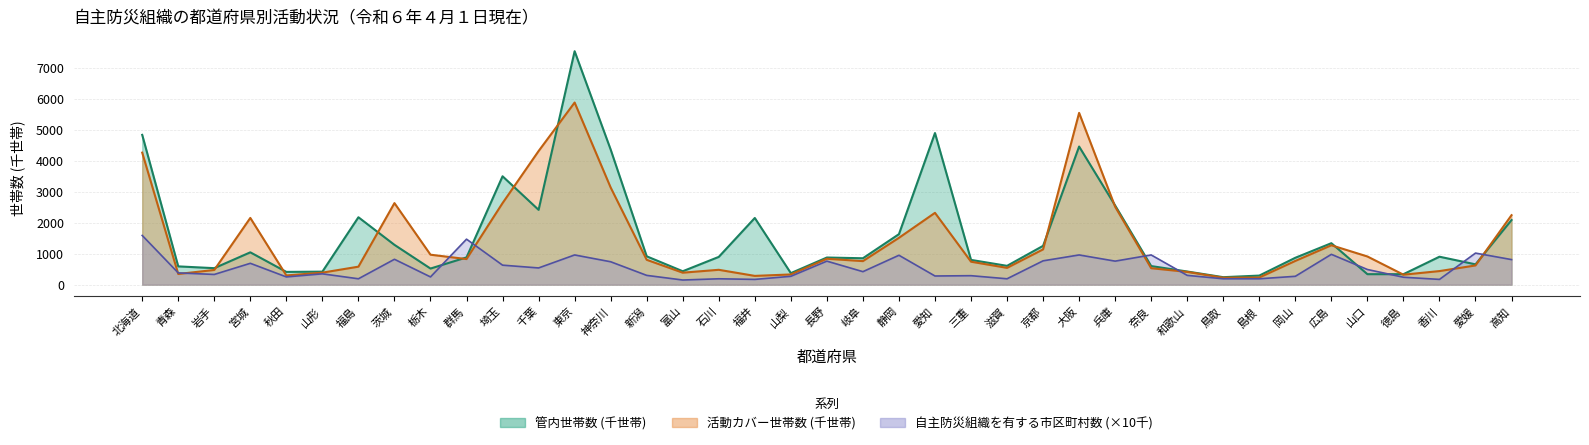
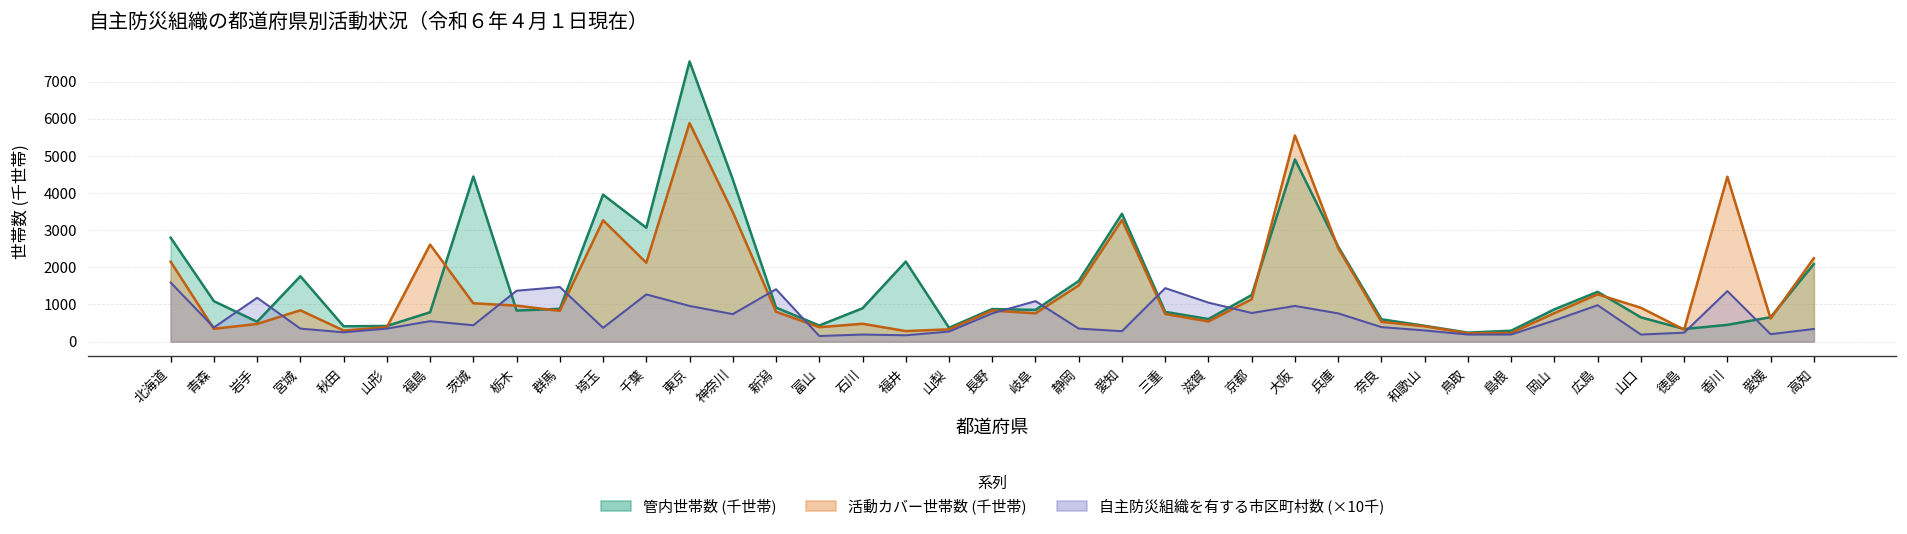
管内世帯数 (千世帯), 北海道: 4800 -> 2800
活動カバー世帯数 (千世帯), 北海道: 4300 -> 2200
管内世帯数 (千世帯), 青森: 600 -> 1100
自主防災組織を有する市区町村数 (×10千), 岩手: 300 -> 1200
管内世帯数 (千世帯), 宮城: 1000 -> 1800
活動カバー世帯数 (千世帯), 宮城: 2200 -> 800
自主防災組織を有する市区町村数 (×10千), 宮城: 700 -> 400
管内世帯数 (千世帯), 福島: 2200 -> 800
活動カバー世帯数 (千世帯), 福島: 600 -> 2600
自主防災組織を有する市区町村数 (×10千), 福島: 200 -> 600
管内世帯数 (千世帯), 茨城: 1300 -> 4400
活動カバー世帯数 (千世帯), 茨城: 2600 -> 1000
自主防災組織を有する市区町村数 (×10千), 茨城: 800 -> 400
管内世帯数 (千世帯), 栃木: 500 -> 800
自主防災組織を有する市区町村数 (×10千), 栃木: 300 -> 1400
管内世帯数 (千世帯), 埼玉: 3500 -> 4000
活動カバー世帯数 (千世帯), 埼玉: 2600 -> 3300
自主防災組織を有する市区町村数 (×10千), 埼玉: 600 -> 400
管内世帯数 (千世帯), 千葉: 2400 -> 3100
活動カバー世帯数 (千世帯), 千葉: 4300 -> 2100
自主防災組織を有する市区町村数 (×10千), 千葉: 500 -> 1300
活動カバー世帯数 (千世帯), 神奈川: 3100 -> 3500
自主防災組織を有する市区町村数 (×10千), 新潟: 300 -> 1400
自主防災組織を有する市区町村数 (×10千), 岐阜: 400 -> 1100
自主防災組織を有する市区町村数 (×10千), 静岡: 1000 -> 400
管内世帯数 (千世帯), 愛知: 4900 -> 3400
活動カバー世帯数 (千世帯), 愛知: 2300 -> 3300
自主防災組織を有する市区町村数 (×10千), 三重: 300 -> 1400
自主防災組織を有する市区町村数 (×10千), 滋賀: 200 -> 1100
管内世帯数 (千世帯), 大阪: 4500 -> 4900
自主防災組織を有する市区町村数 (×10千), 奈良: 1000 -> 400
自主防災組織を有する市区町村数 (×10千), 岡山: 300 -> 600
管内世帯数 (千世帯), 山口: 300 -> 700
自主防災組織を有する市区町村数 (×10千), 山口: 500 -> 200
管内世帯数 (千世帯), 香川: 900 -> 500
活動カバー世帯数 (千世帯), 香川: 400 -> 4400
自主防災組織を有する市区町村数 (×10千), 香川: 200 -> 1400
自主防災組織を有する市区町村数 (×10千), 愛媛: 1000 -> 200
自主防災組織を有する市区町村数 (×10千), 高知: 800 -> 300
